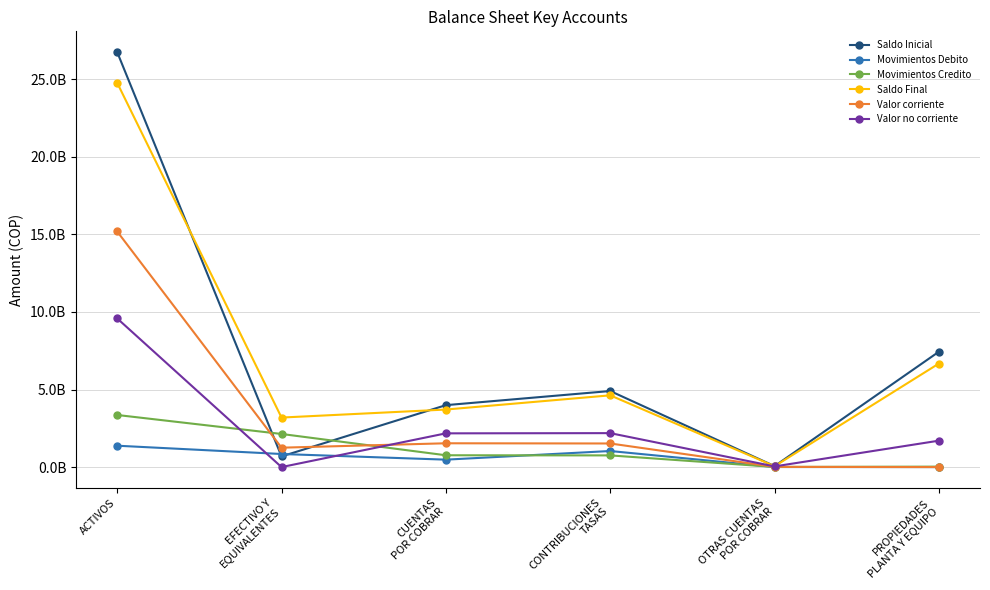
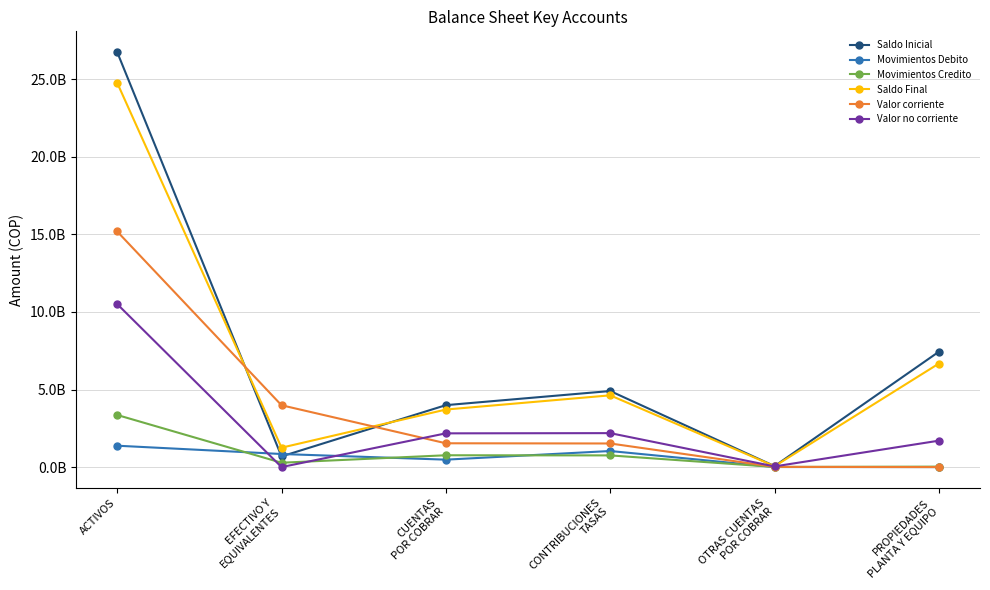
Valor no corriente, ACTIVOS: 9600000000 -> 10500000000
Movimientos Credito, EFECTIVO Y EQUIVALENTES: 2100000000 -> 300000000
Saldo Final, EFECTIVO Y EQUIVALENTES: 3200000000 -> 1300000000
Valor corriente, EFECTIVO Y EQUIVALENTES: 1300000000 -> 4000000000
